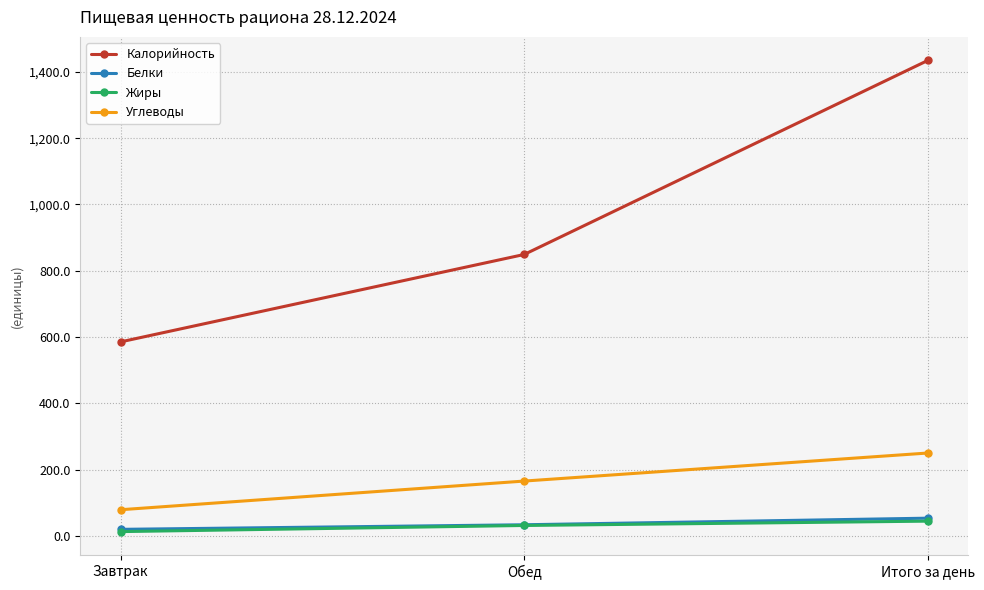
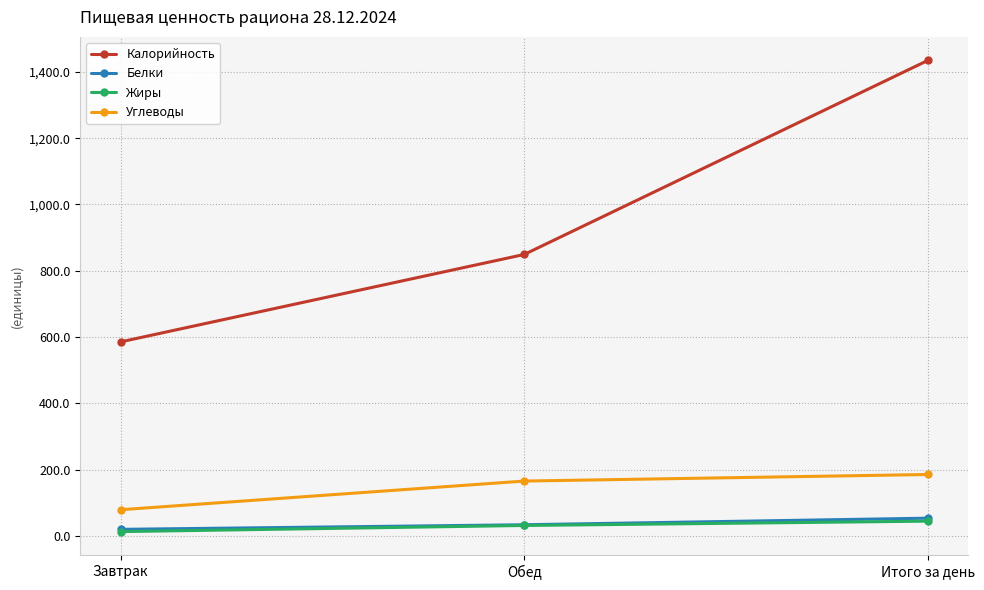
Углеводы, Итого за день: 250 -> 190
